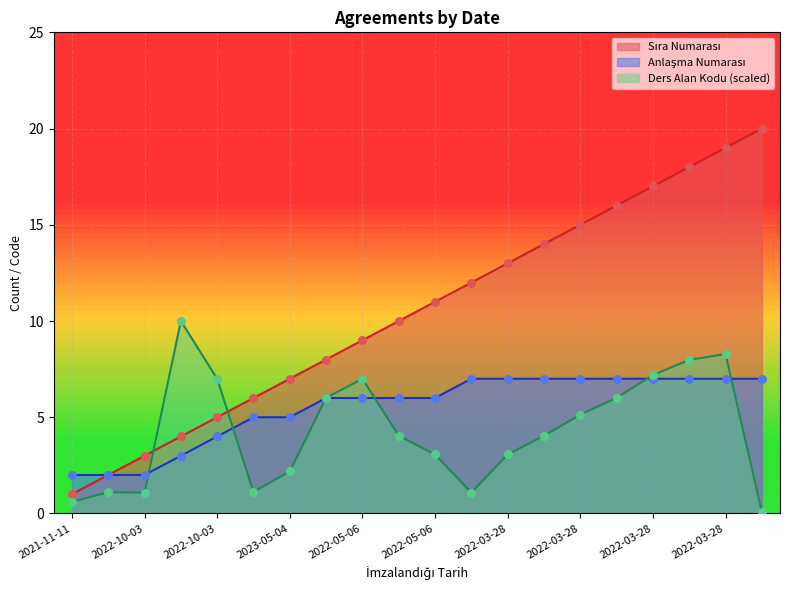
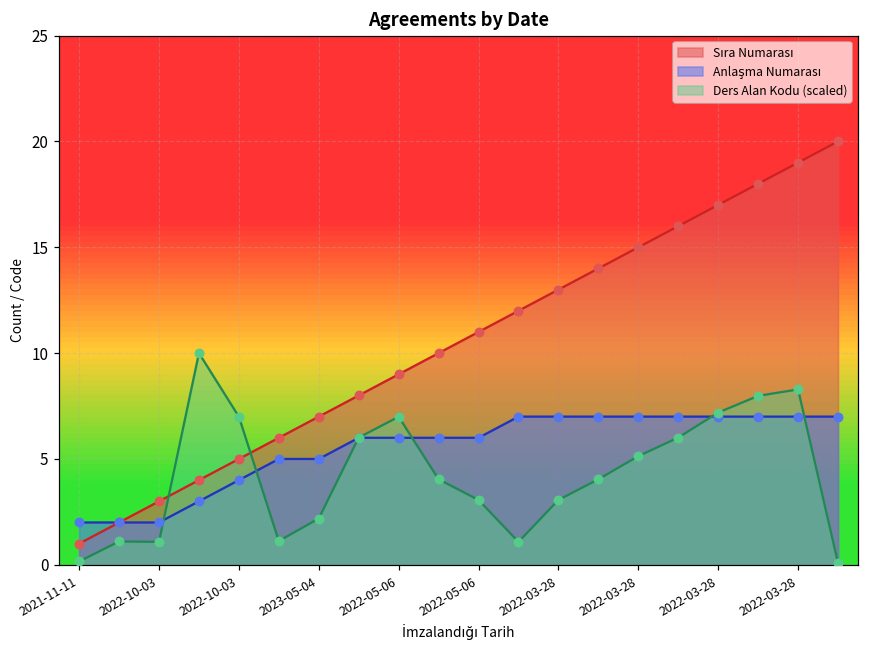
Ders Alan Kodu (scaled), 2021-11-11: 0.6 -> 0.2
